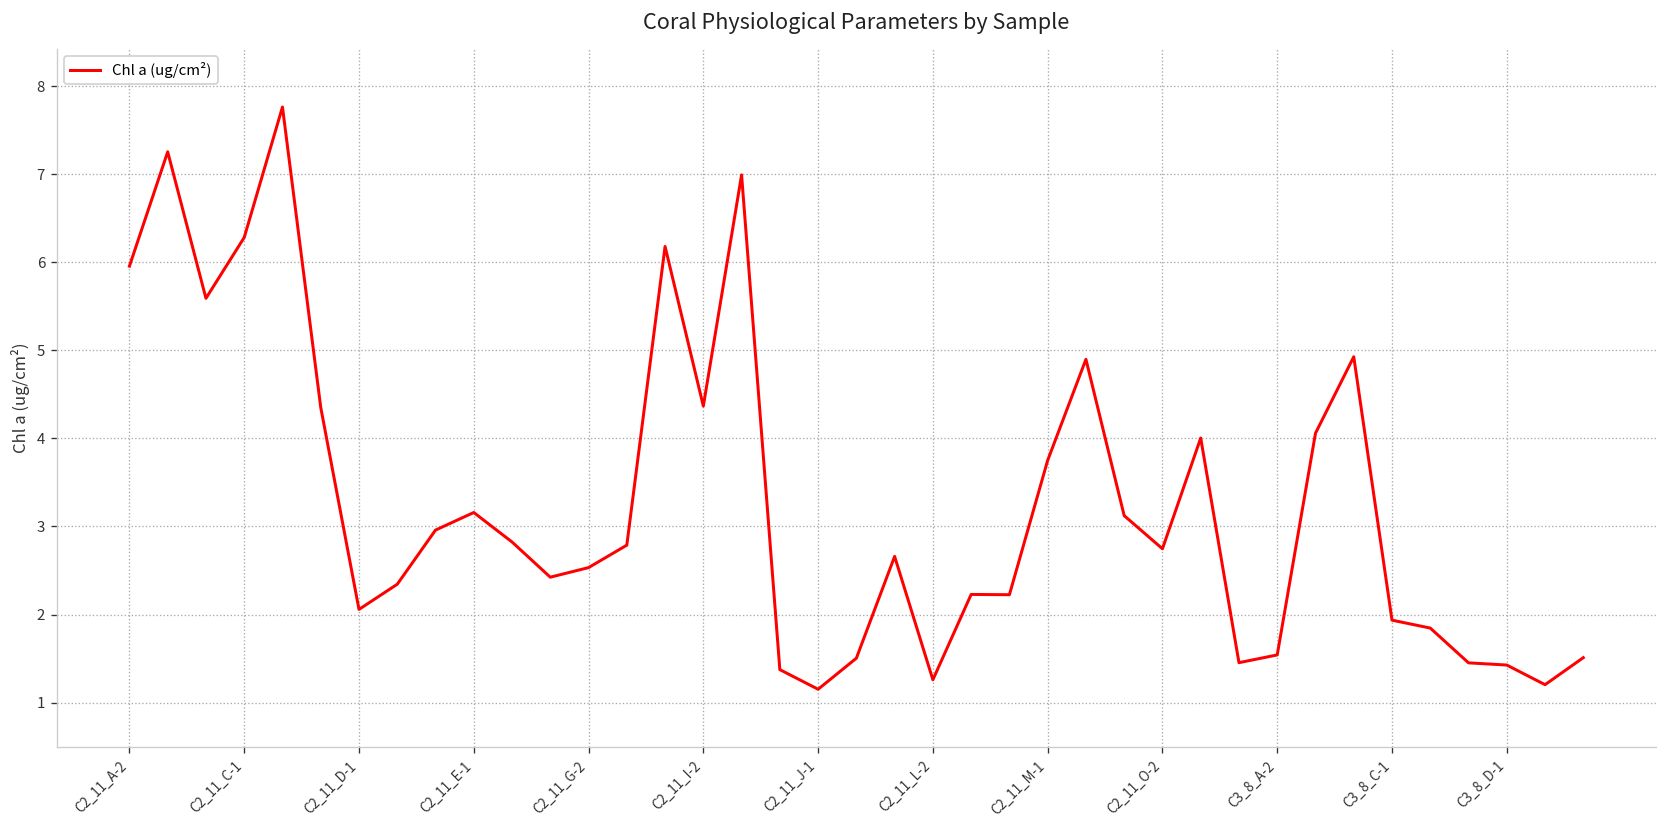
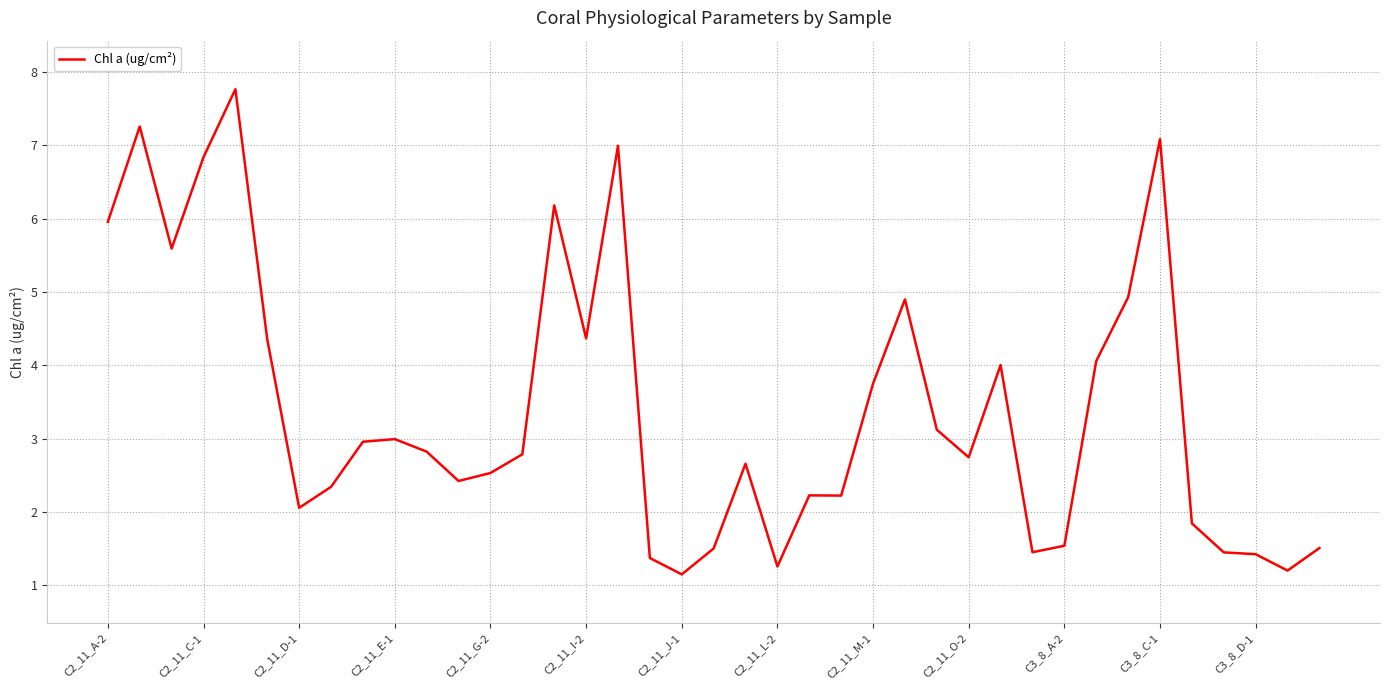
C2_11_C-1: 6.3 -> 6.8
C2_11_E-1: 3.2 -> 3.0
C3_8_C-1: 1.9 -> 7.1
